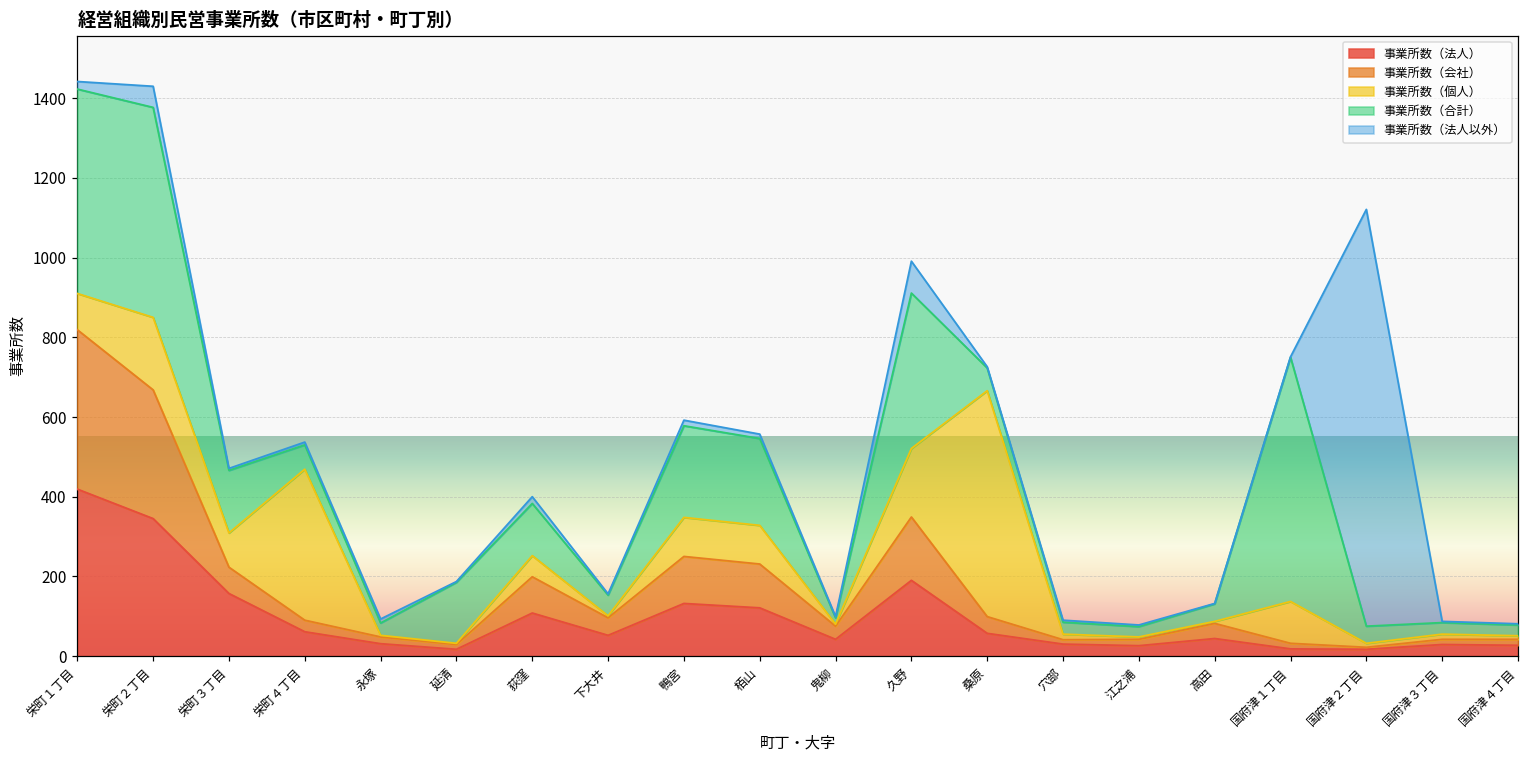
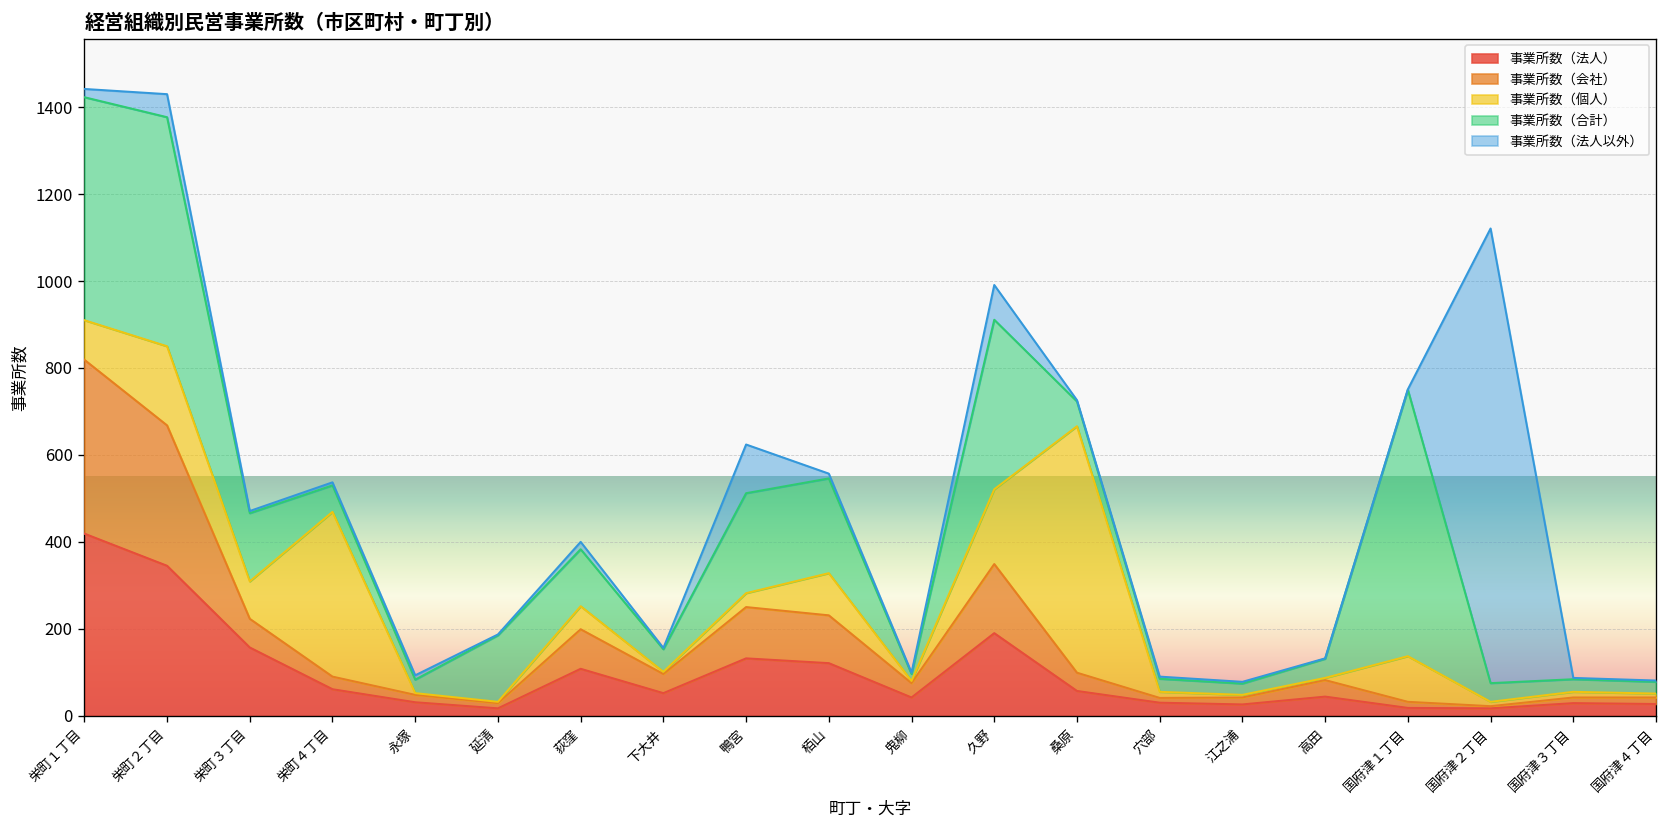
事業所数（個人）, 鴨宮: 100 -> 30
事業所数（法人以外）, 鴨宮: 10 -> 110
